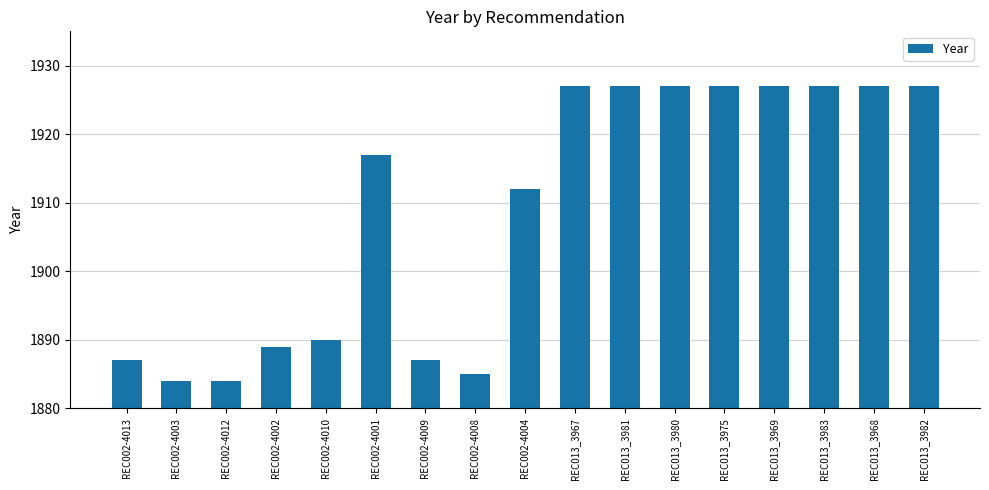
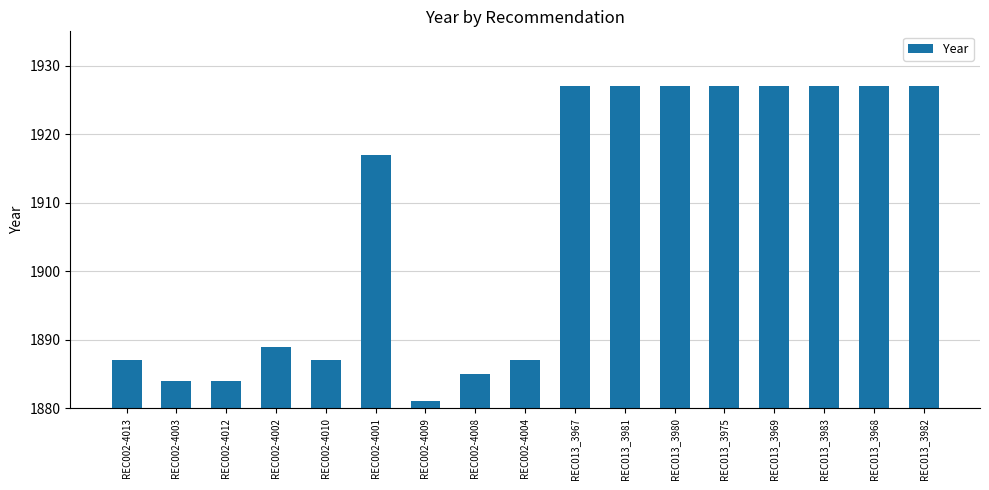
REC002-4010: 1890 -> 1887
REC002-4009: 1887 -> 1881
REC002-4004: 1912 -> 1887
